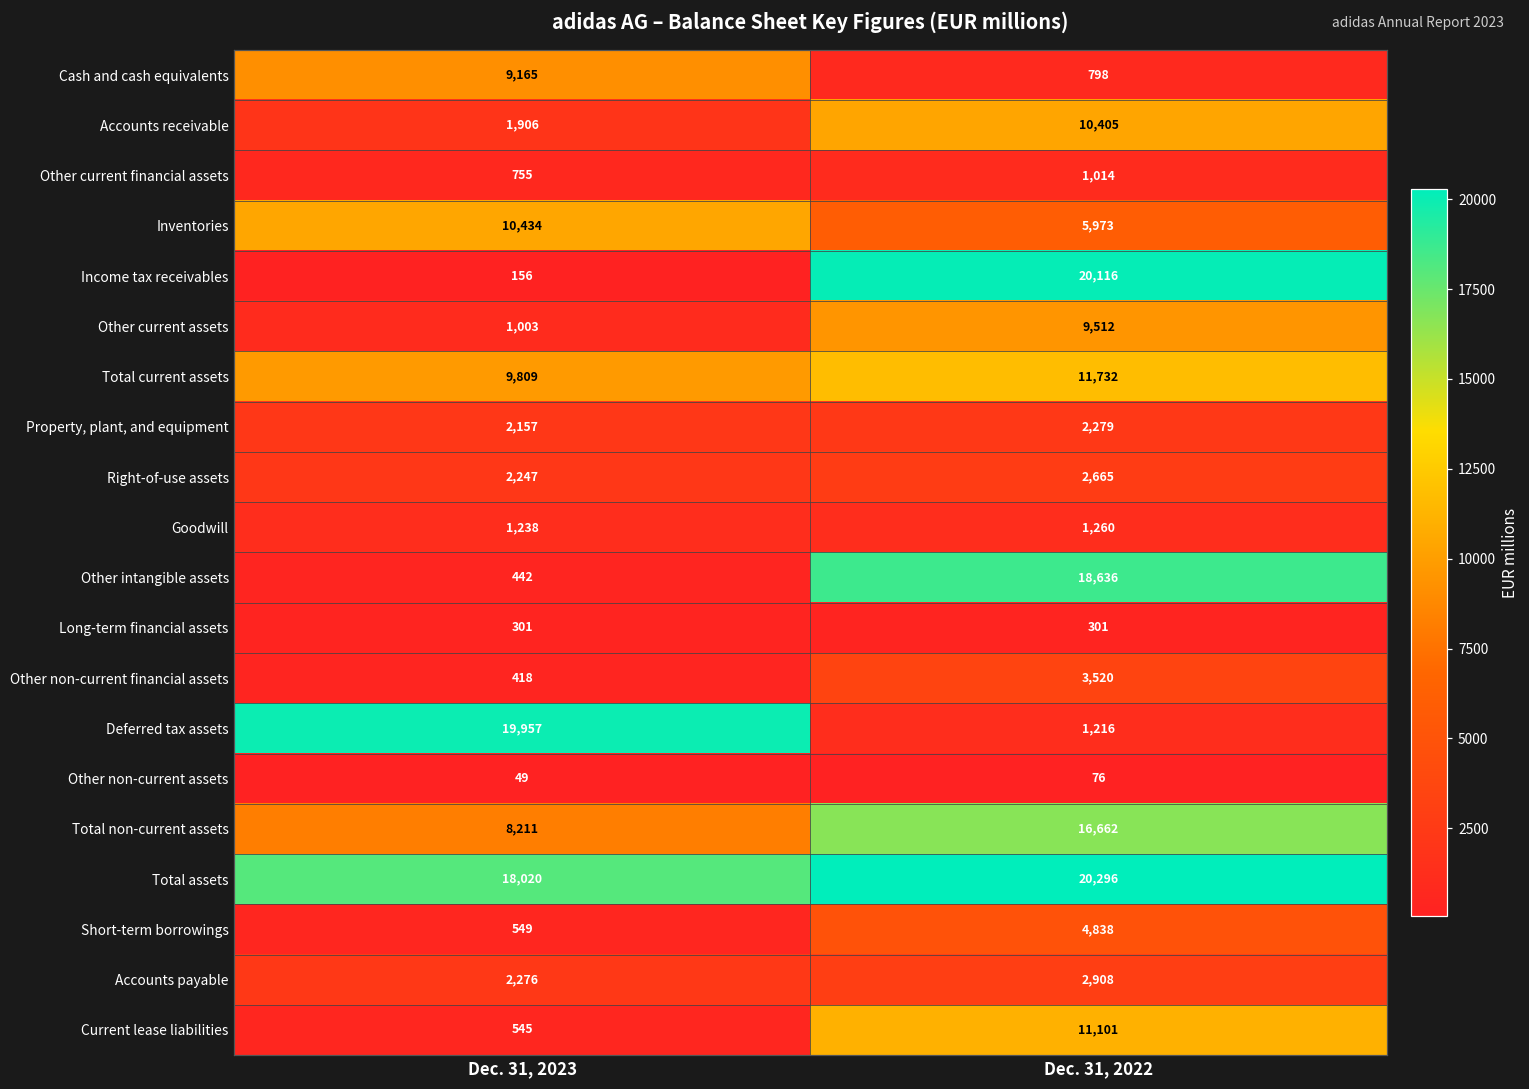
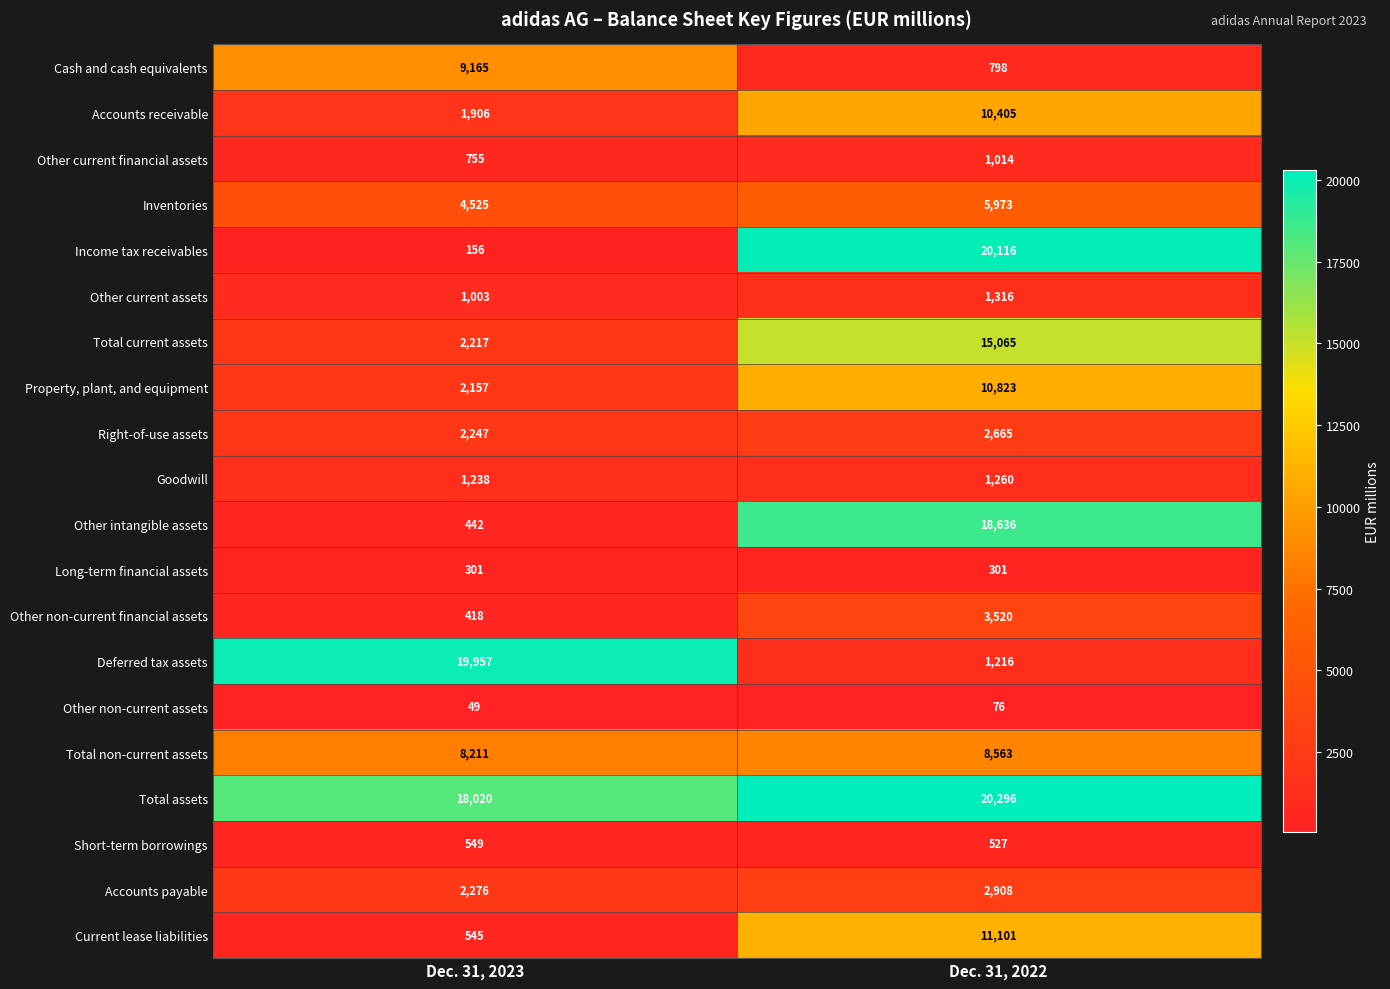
Inventories, Dec. 31, 2023: 10,434 -> 4,525
Other current assets, Dec. 31, 2022: 9,512 -> 1,316
Total current assets, Dec. 31, 2023: 9,809 -> 2,217
Total current assets, Dec. 31, 2022: 11,732 -> 15,065
Property, plant, and equipment, Dec. 31, 2022: 2,279 -> 10,823
Total non-current assets, Dec. 31, 2022: 16,662 -> 8,563
Short-term borrowings, Dec. 31, 2022: 4,838 -> 527
